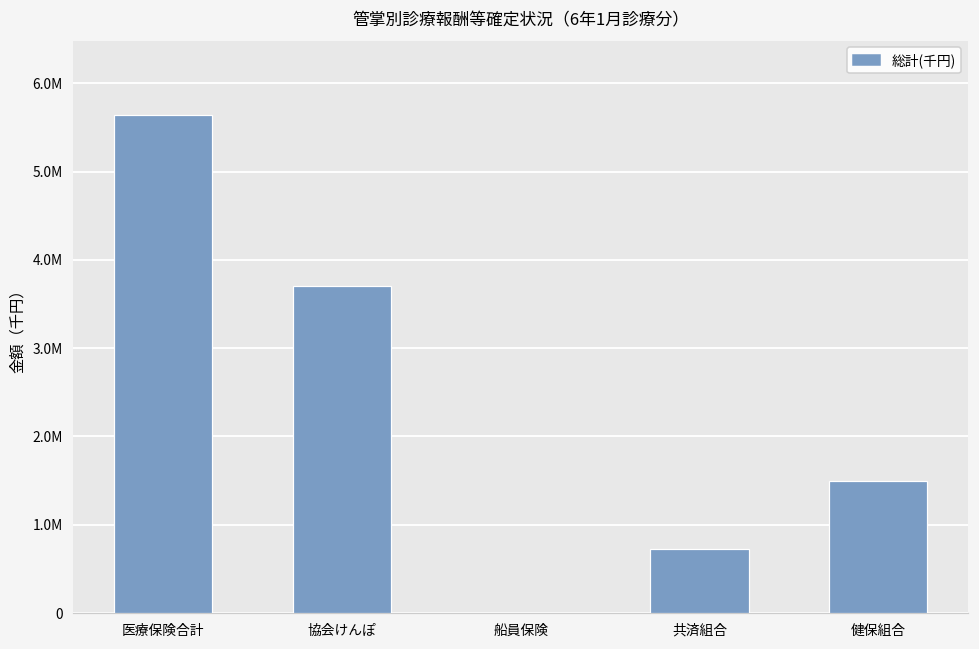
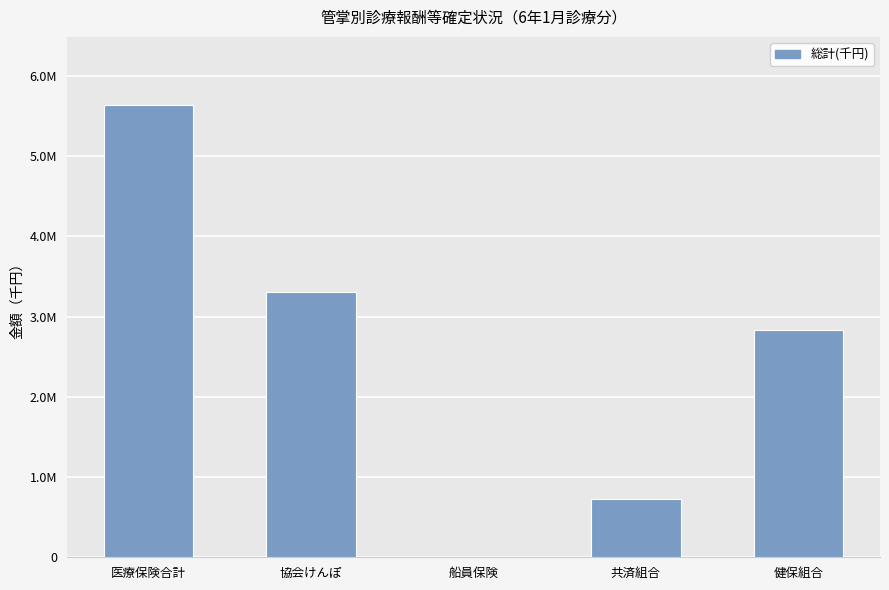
協会けんぽ: 3700000 -> 3300000
健保組合: 1500000 -> 2800000
